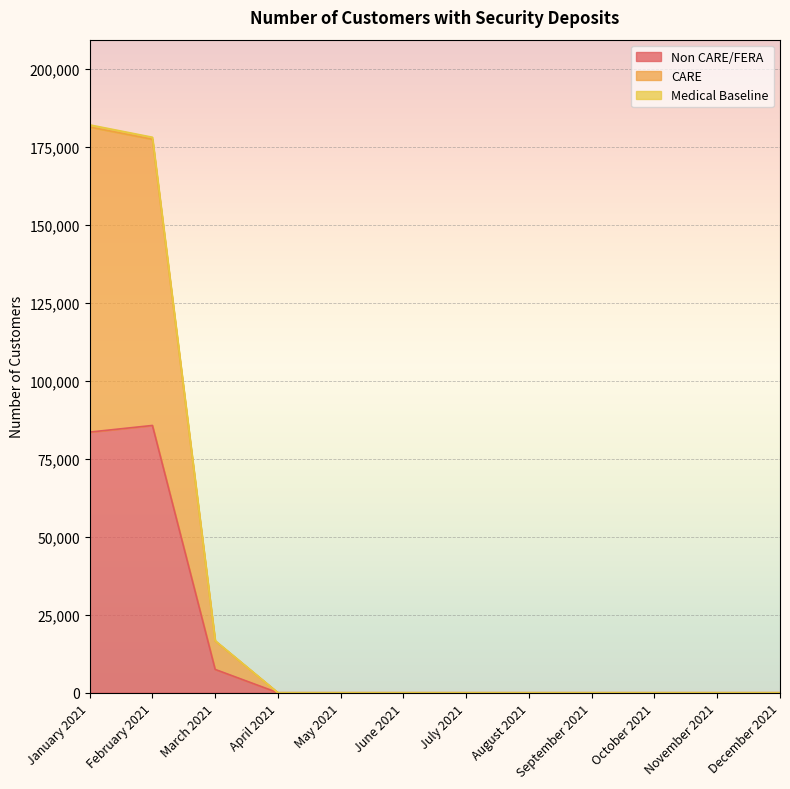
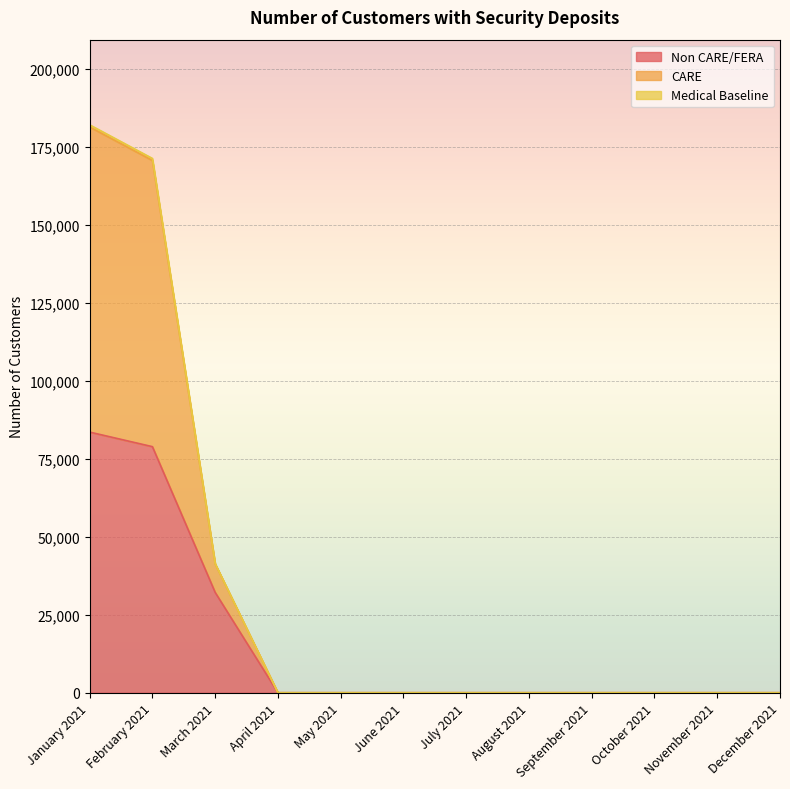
Non CARE/FERA, February 2021: 86,000 -> 79,000
Non CARE/FERA, March 2021: 7,000 -> 32,000
